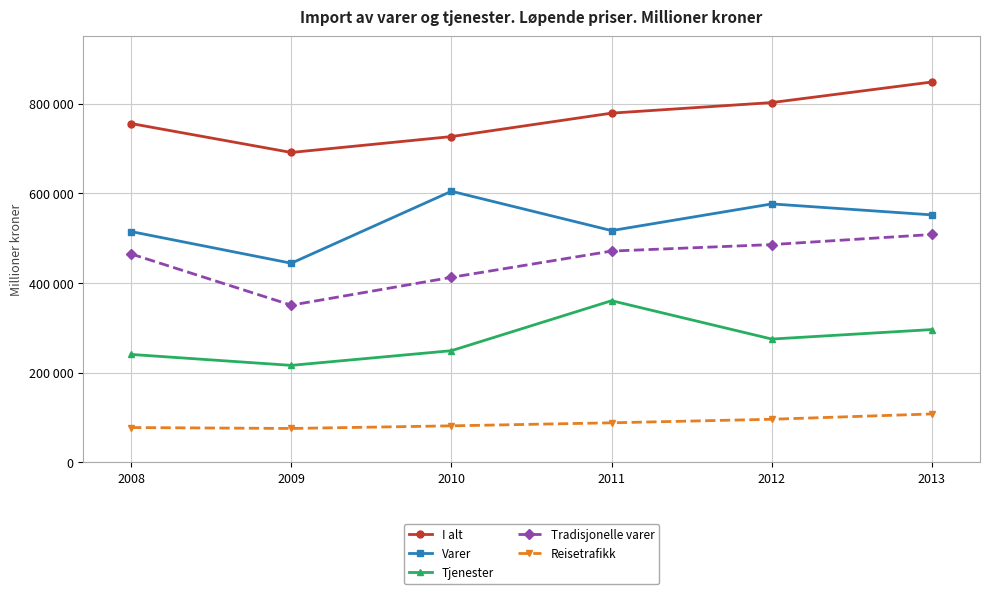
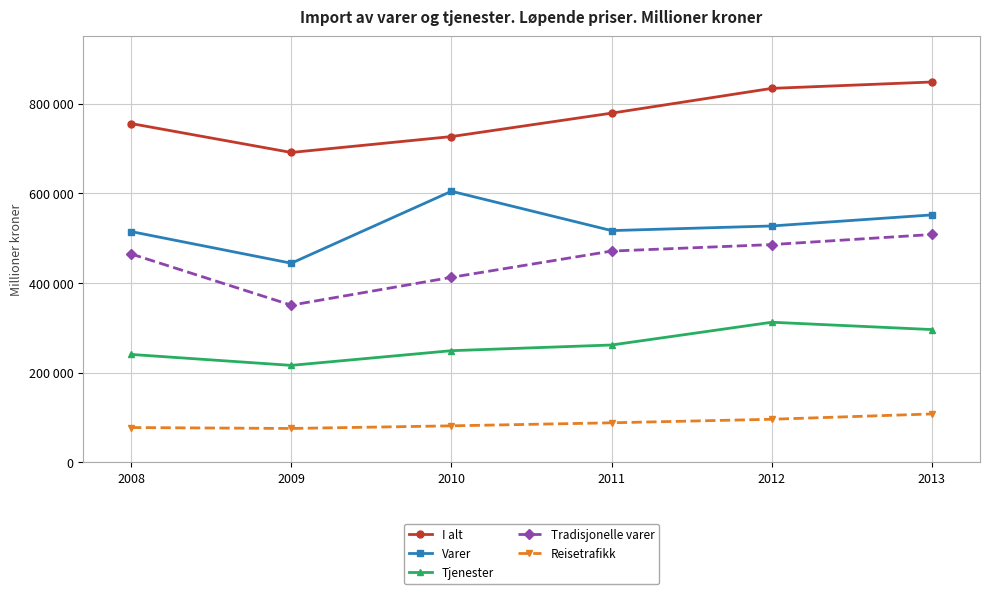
Tjenester, 2011: 360000 -> 260000
I alt, 2012: 800000 -> 830000
Varer, 2012: 580000 -> 530000
Tjenester, 2012: 280000 -> 310000
